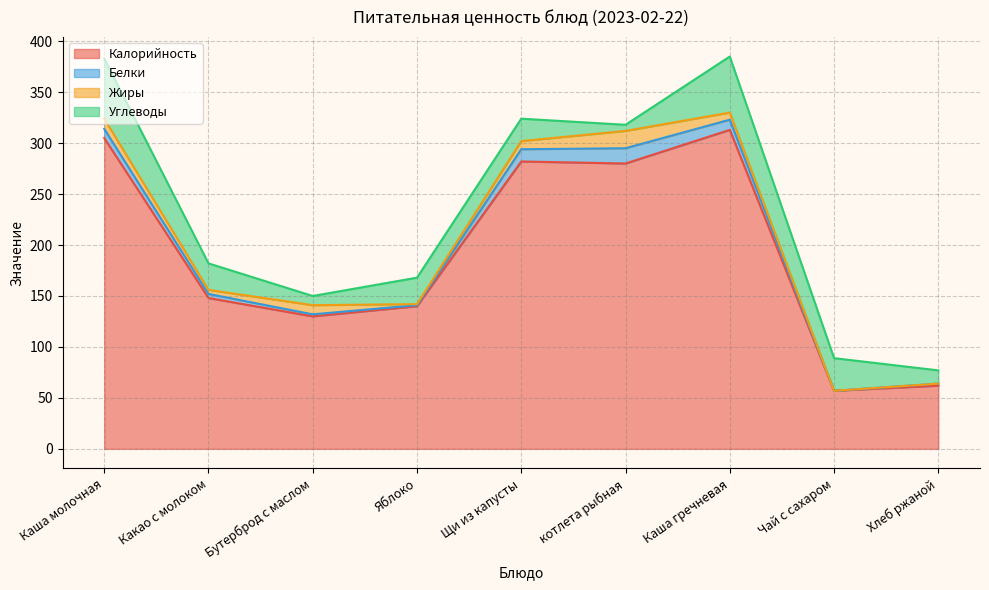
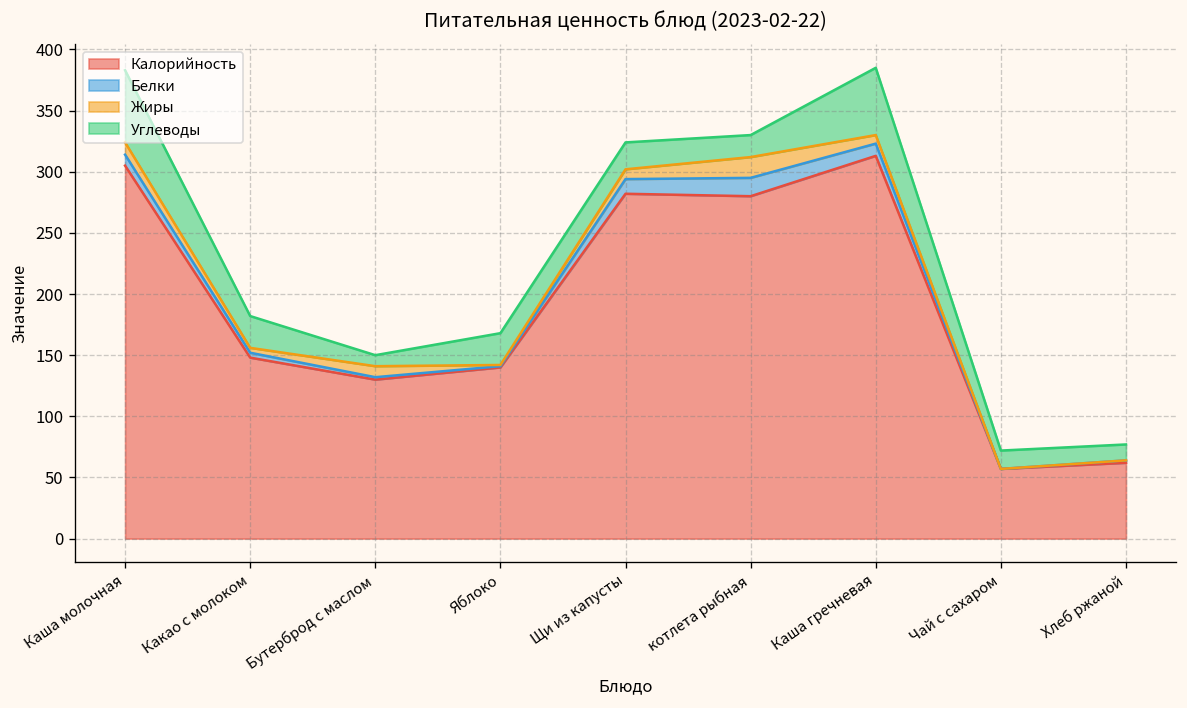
Углеводы, котлета рыбная: 6 -> 18
Углеводы, Чай с сахаром: 32 -> 15
